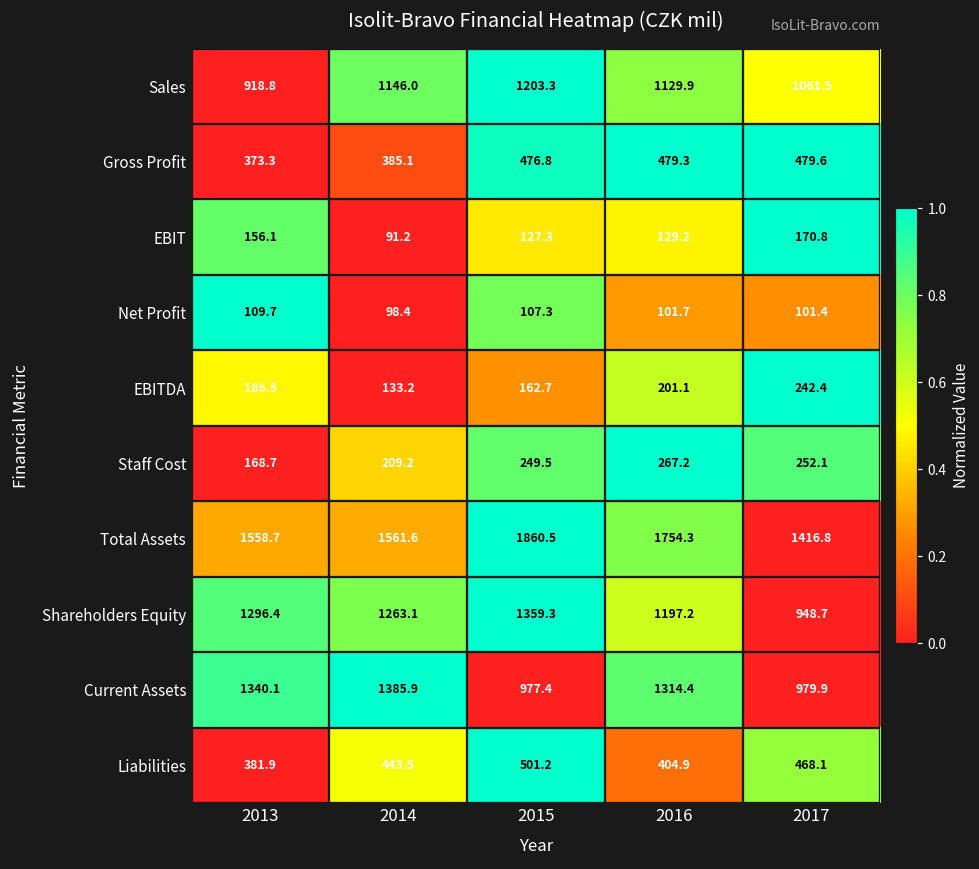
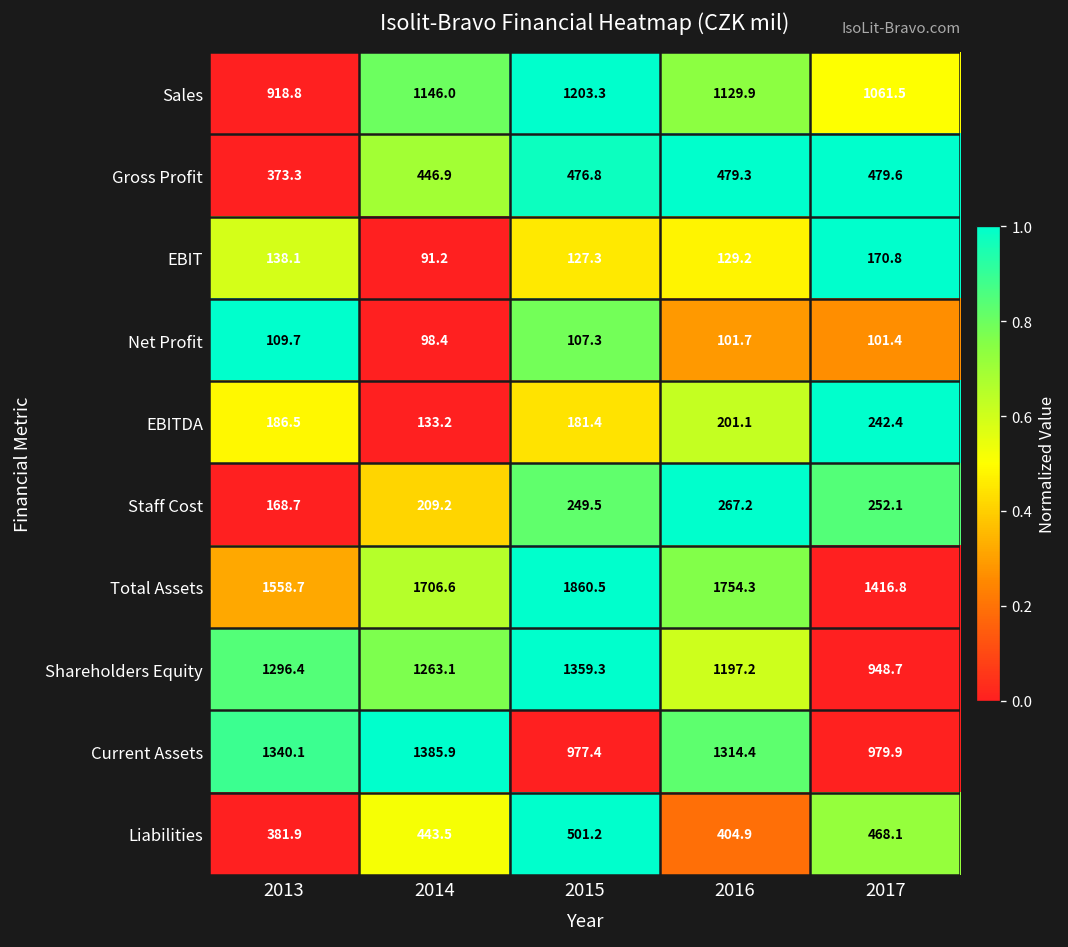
Gross Profit, 2014: 385.1 -> 446.9
EBIT, 2013: 156.1 -> 138.1
EBITDA, 2015: 162.7 -> 181.4
Total Assets, 2014: 1561.6 -> 1706.6
